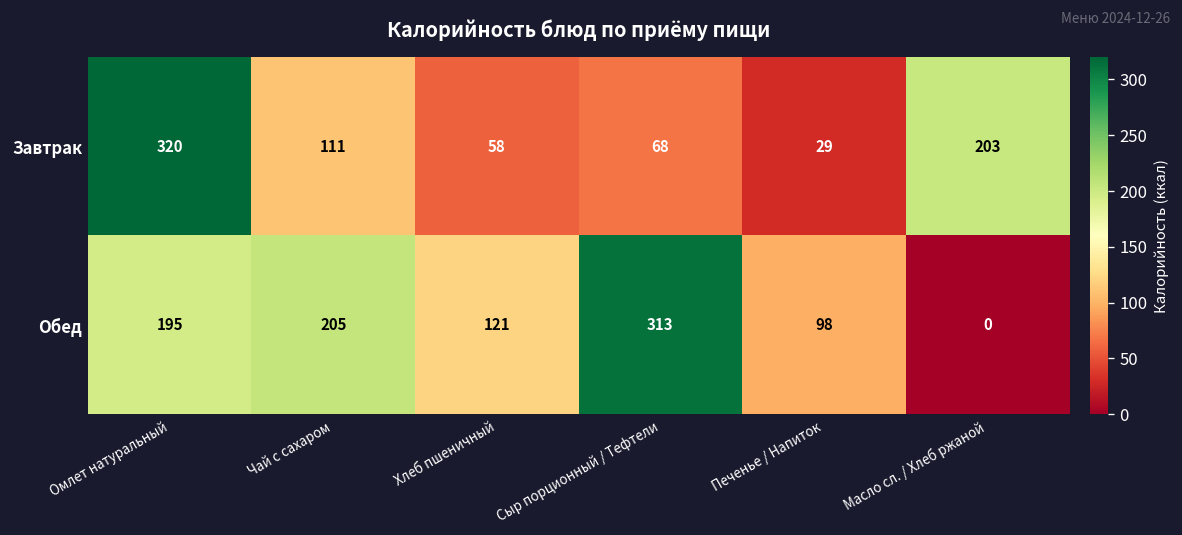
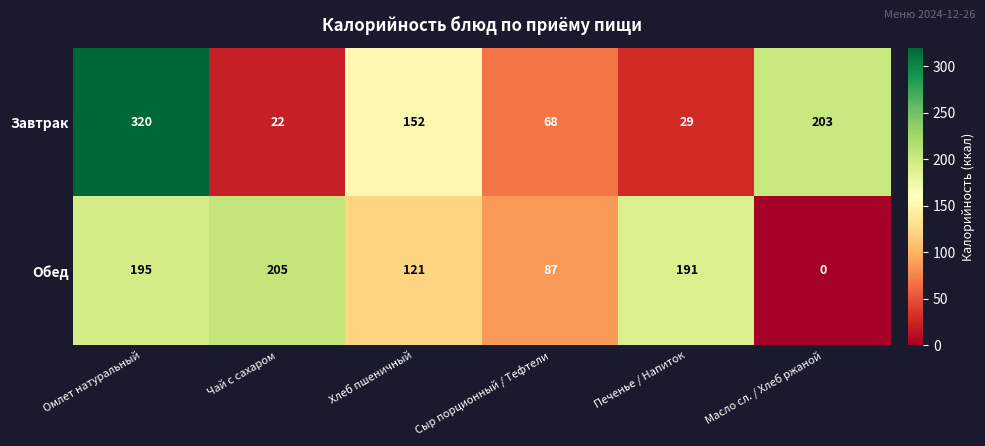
Завтрак, Чай с сахаром: 111 -> 22
Завтрак, Хлеб пшеничный: 58 -> 152
Обед, Сыр порционный / Тефтели: 313 -> 87
Обед, Печенье / Напиток: 98 -> 191
